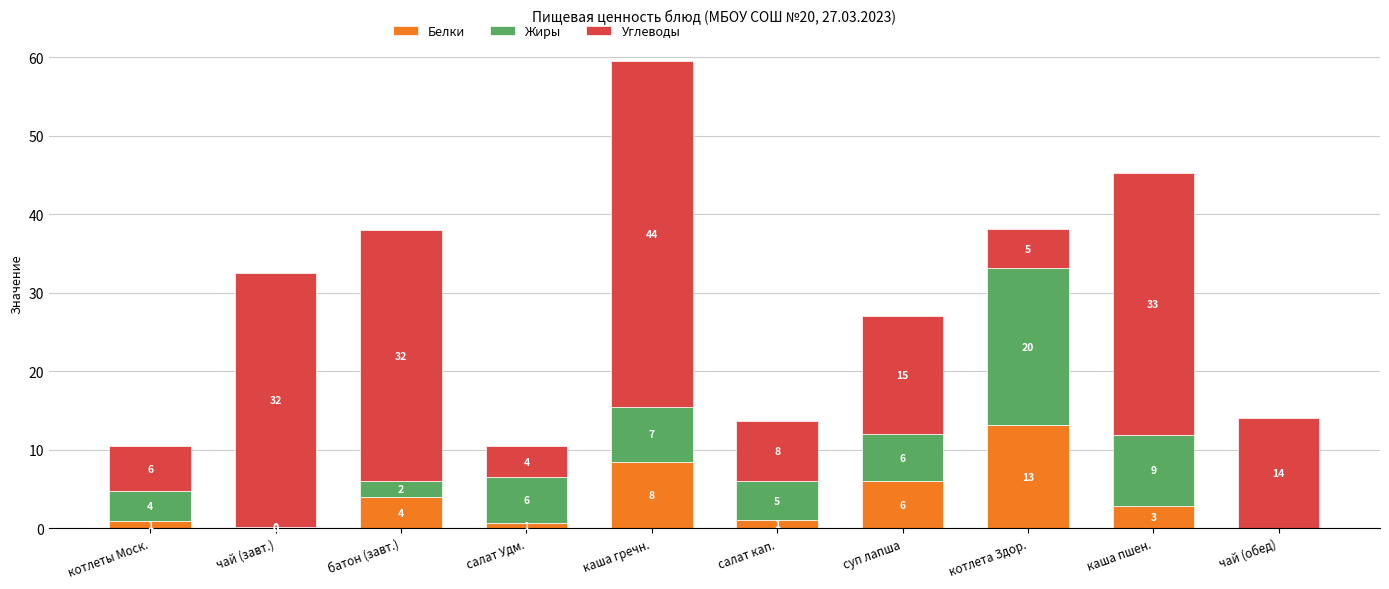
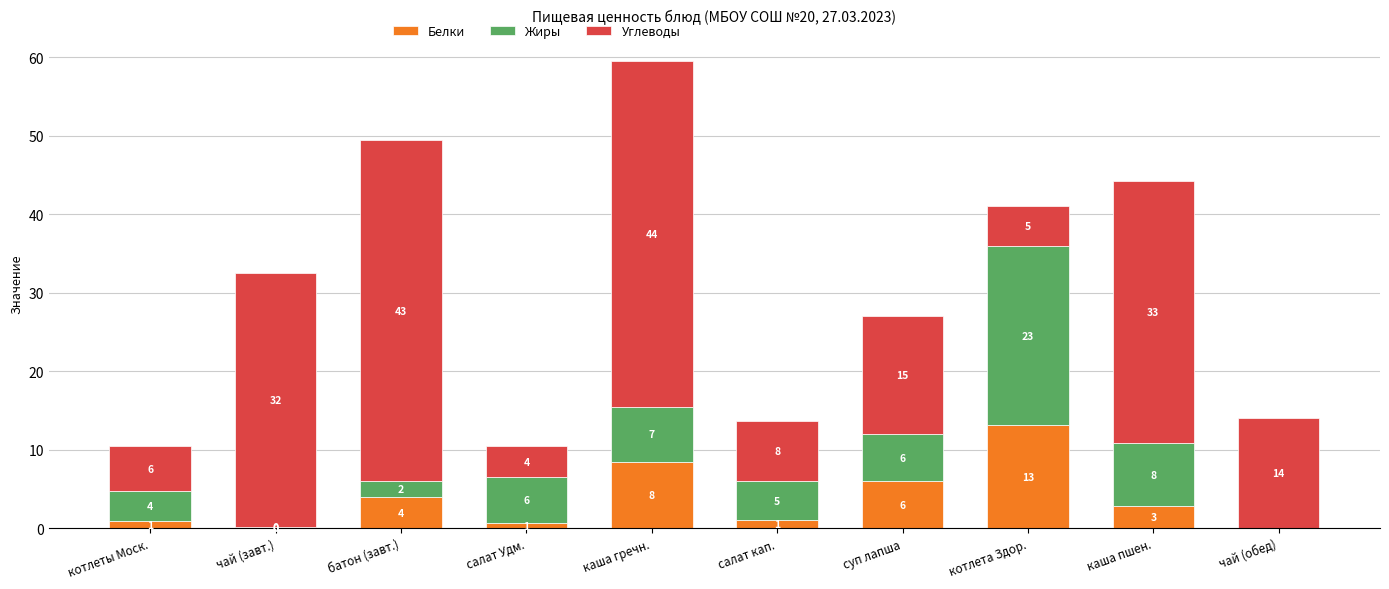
Углеводы, батон (завт.): 32 -> 43
Жиры, котлета Здор.: 20 -> 23
Жиры, каша пшен.: 9 -> 8
